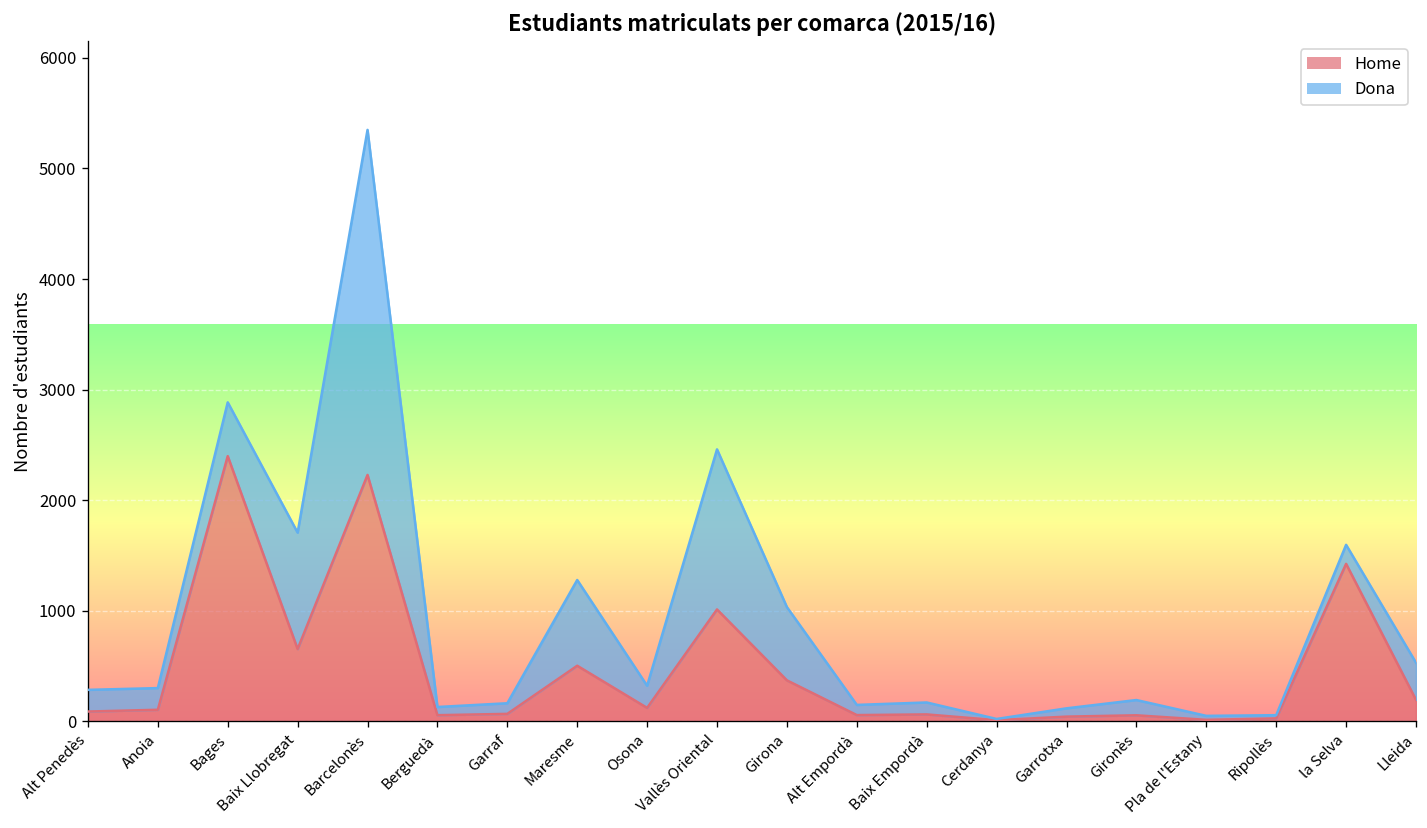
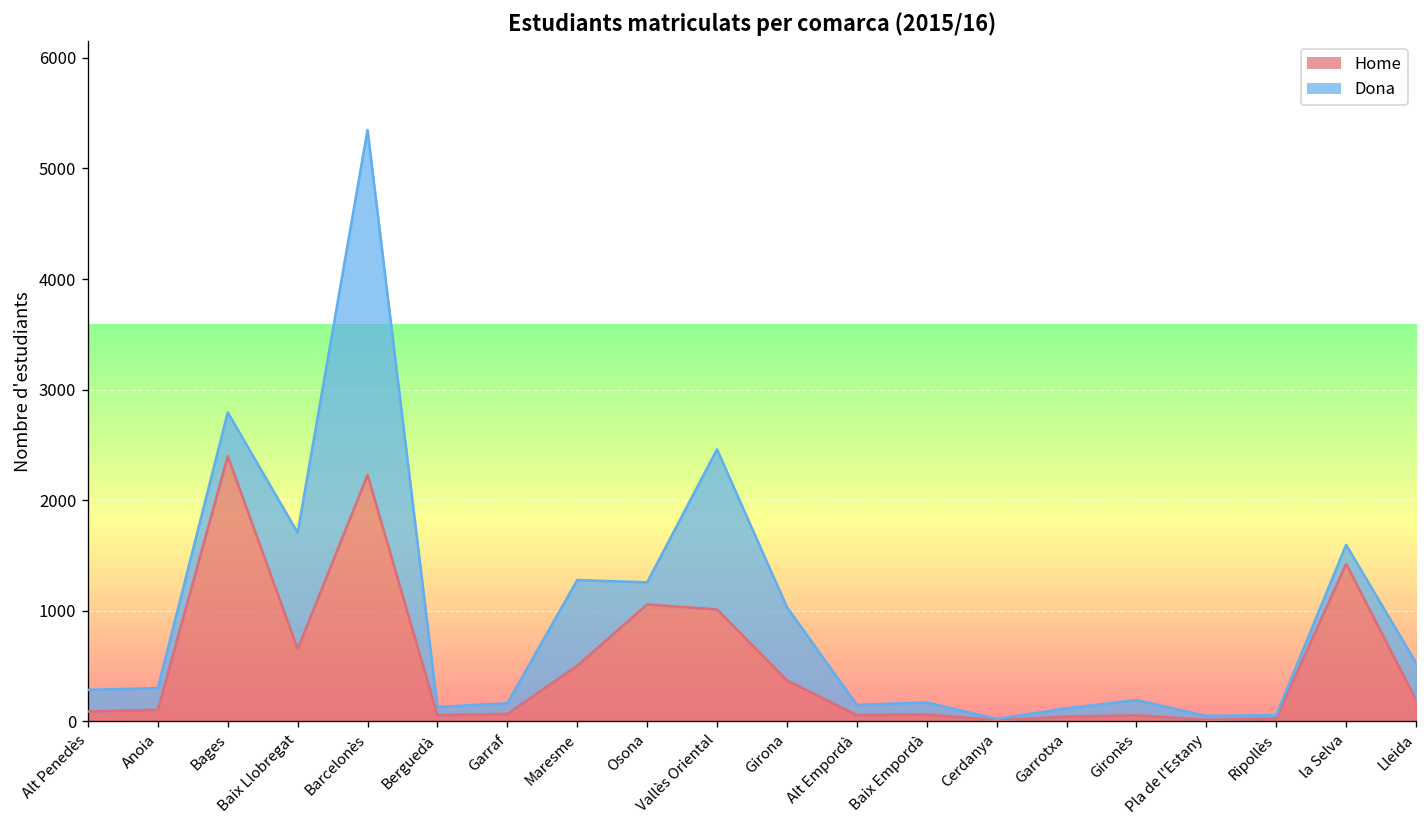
Dona, Bages: 500 -> 400
Home, Osona: 100 -> 1100
